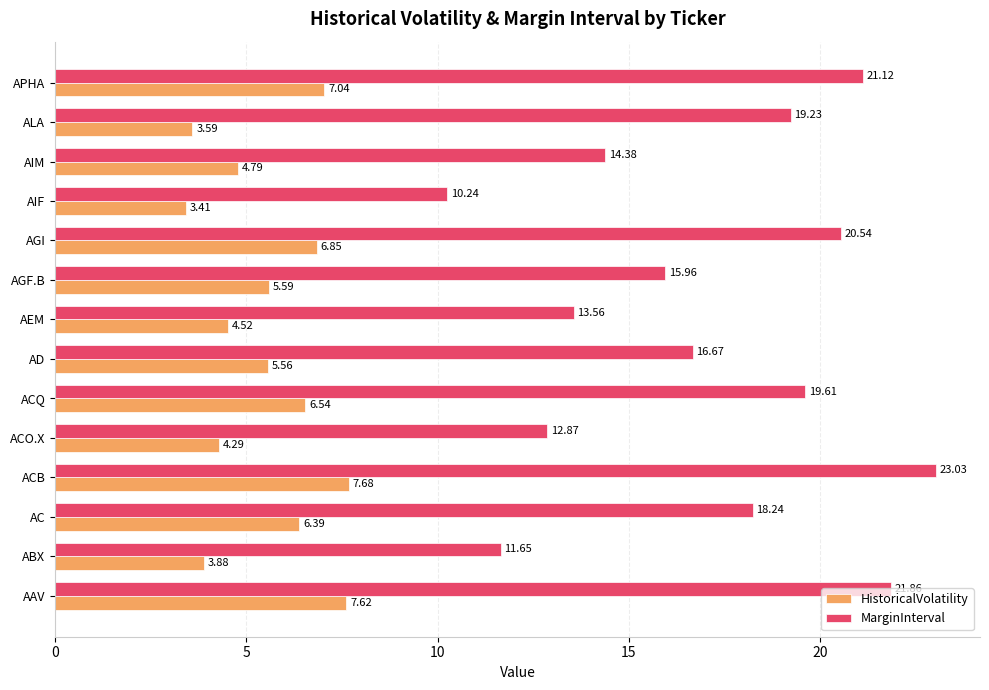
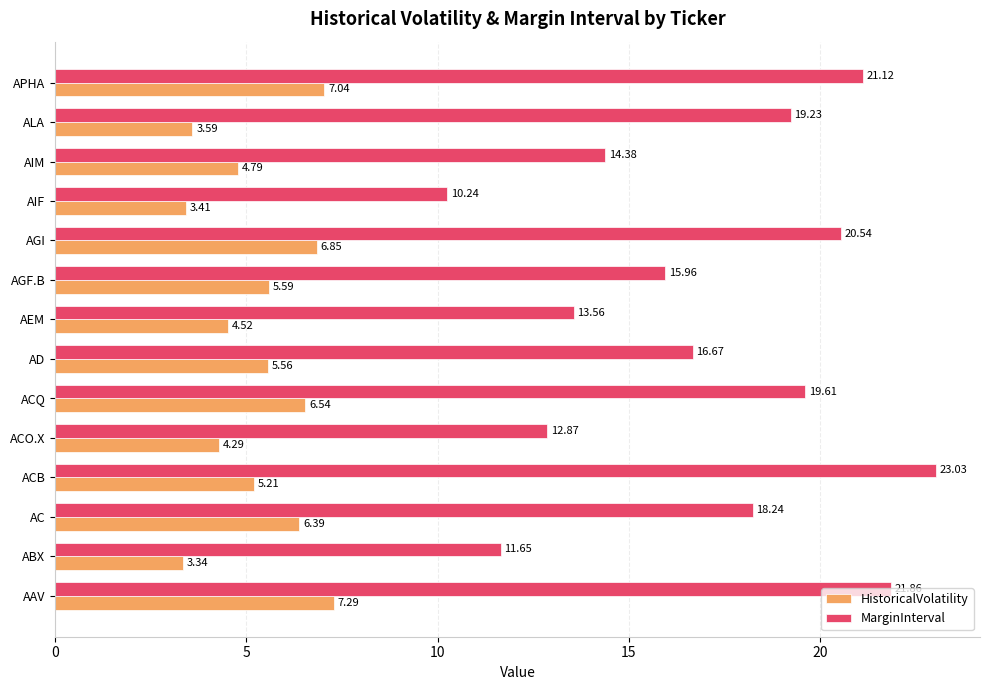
HistoricalVolatility, ACB: 7.68 -> 5.21
HistoricalVolatility, ABX: 3.88 -> 3.34
HistoricalVolatility, AAV: 7.62 -> 7.29
